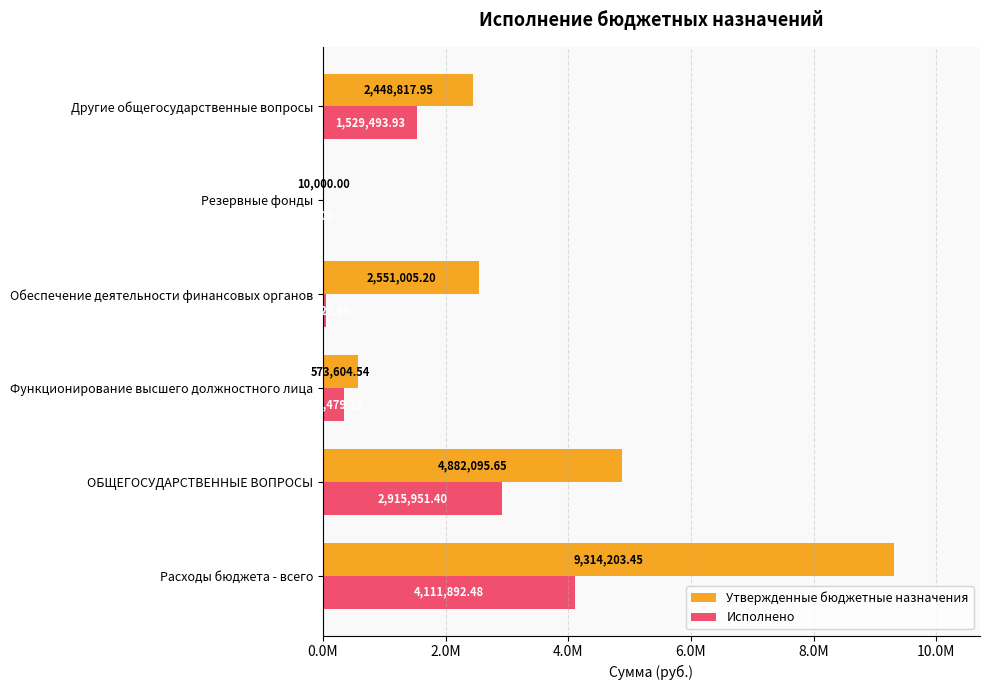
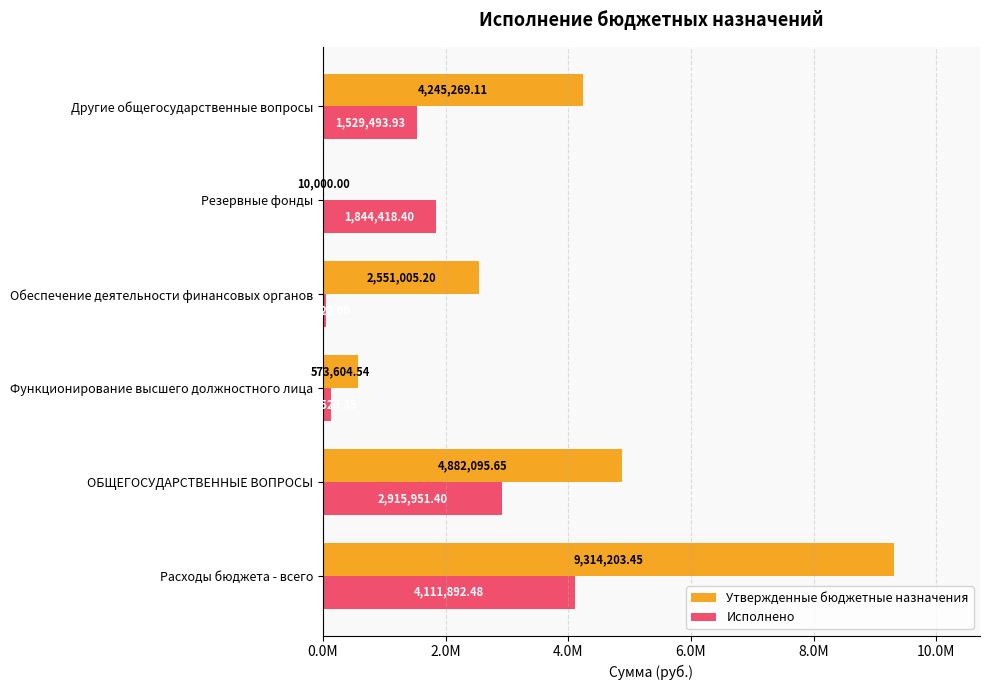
Утвержденные бюджетные назначения, Другие общегосударственные вопросы: 2,448,817.95 -> 4,245,269.11
Исполнено, Резервные фонды: 0 -> 1800000
Исполнено, Функционирование высшего должностного лица: 300000 -> 100000
